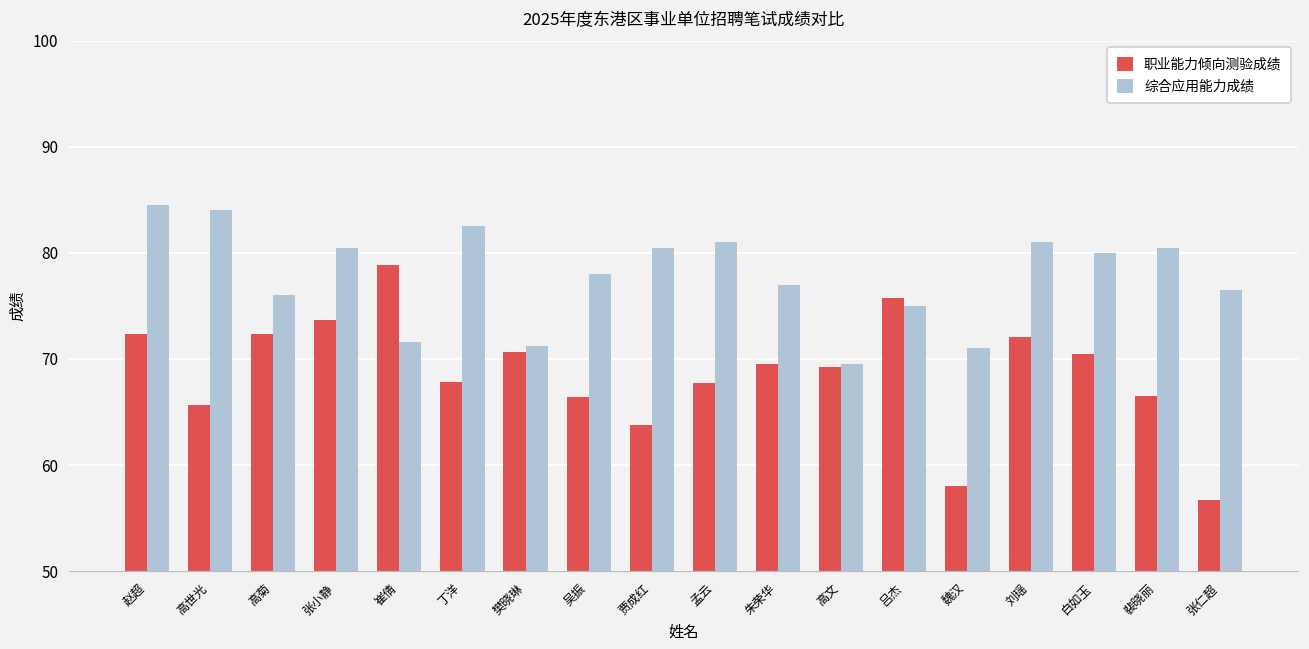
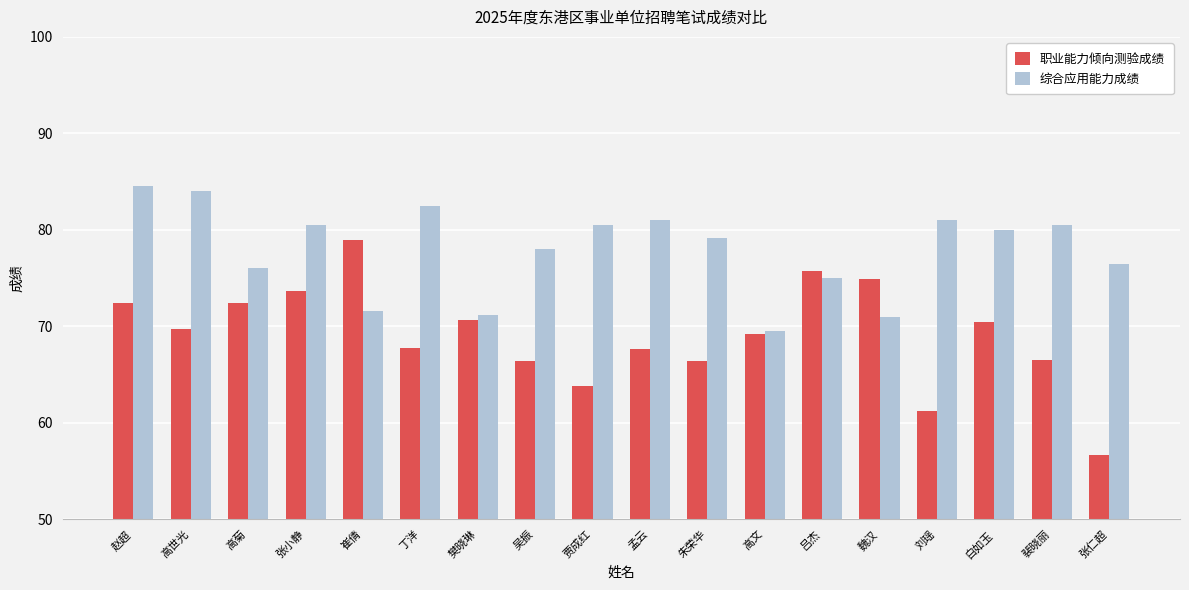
职业能力倾向测验成绩, 高世光: 66 -> 70
职业能力倾向测验成绩, 朱荣华: 70 -> 66
综合应用能力成绩, 朱荣华: 77 -> 79
职业能力倾向测验成绩, 魏汉: 58 -> 75
职业能力倾向测验成绩, 刘瑶: 72 -> 61
